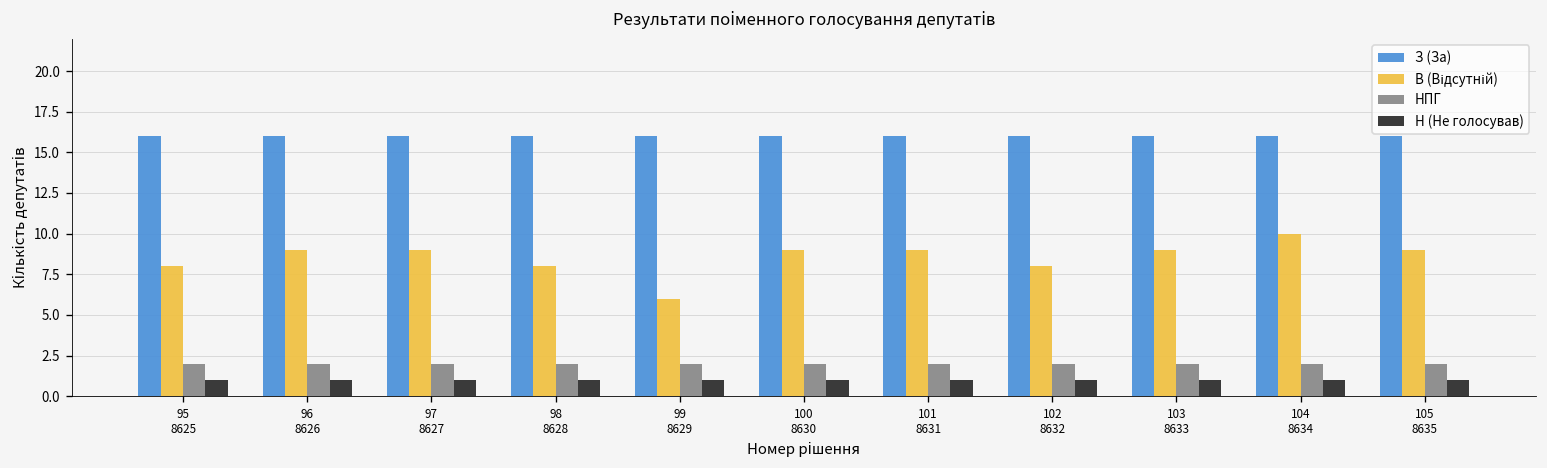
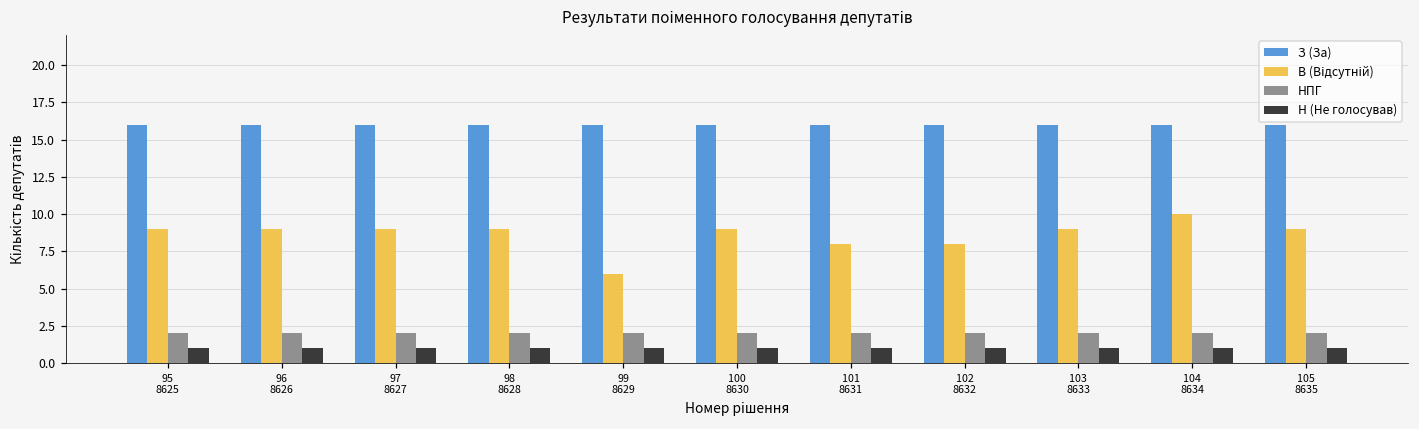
В (Відсутній), 95 8625: 8 -> 9
В (Відсутній), 98 8628: 8 -> 9
В (Відсутній), 101 8631: 9 -> 8
